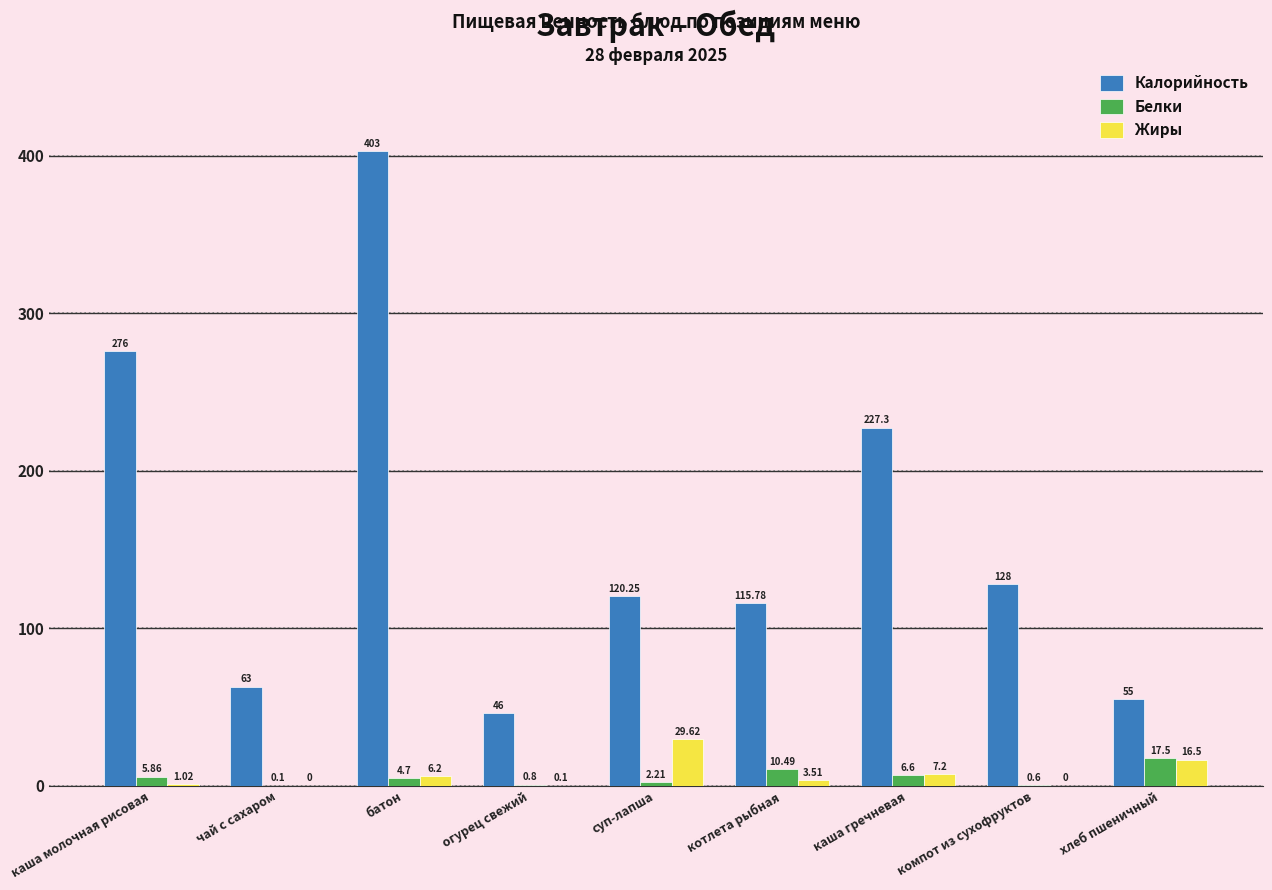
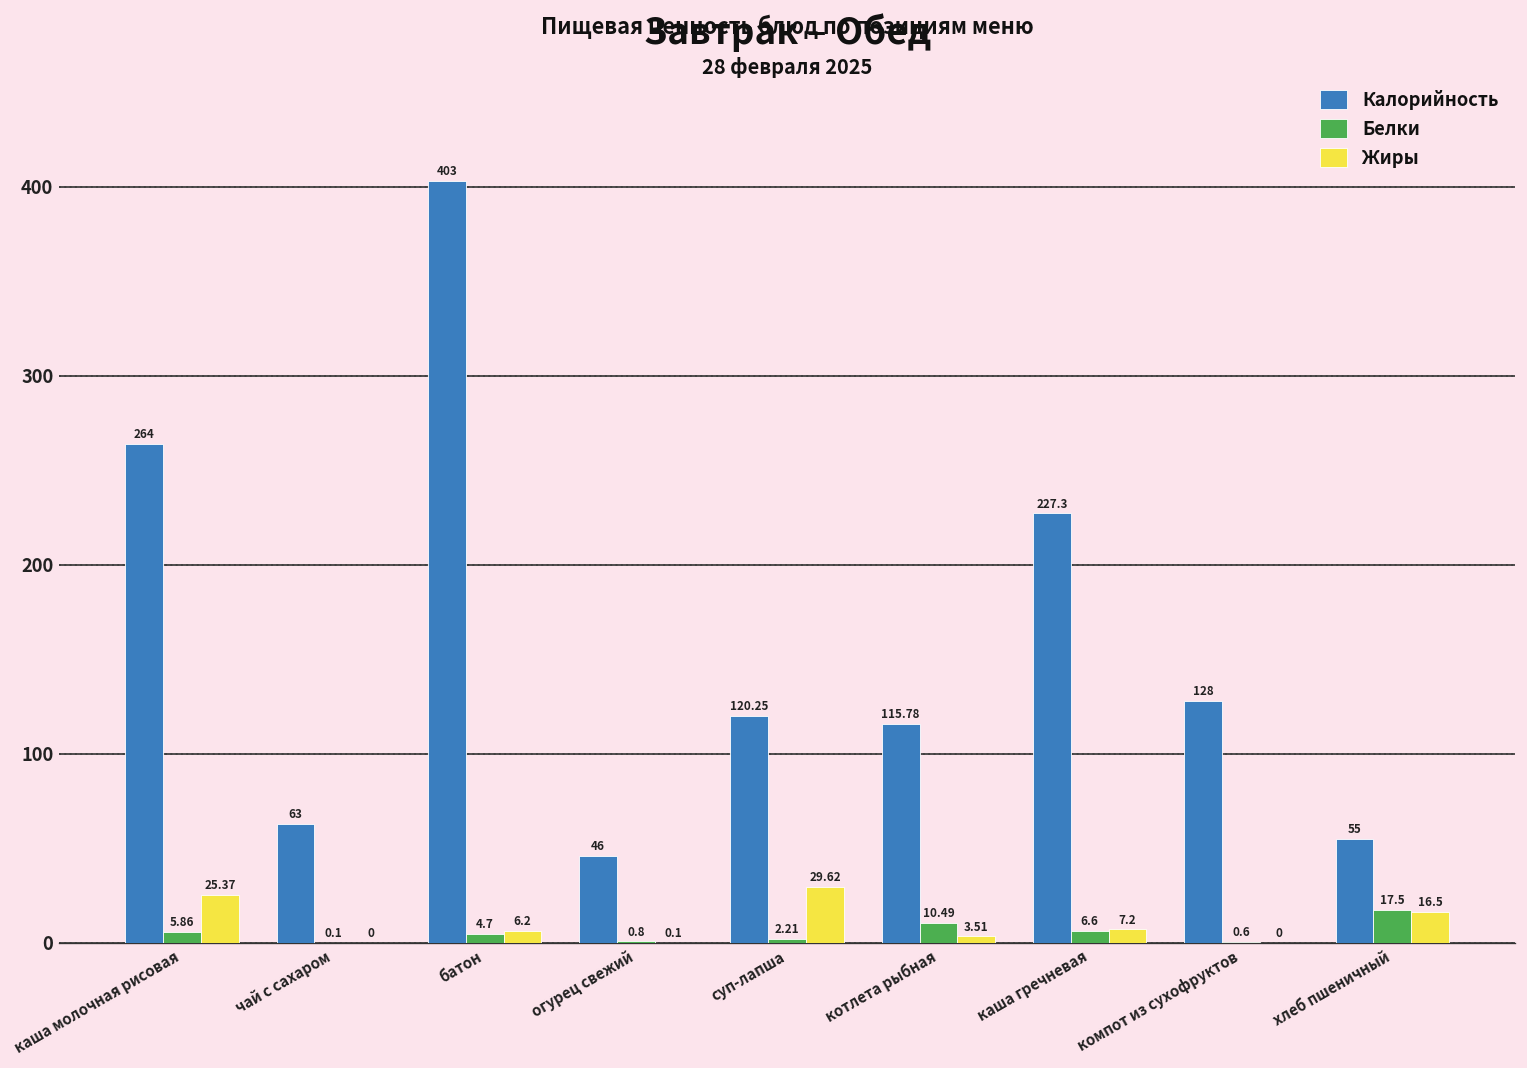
Калорийность, каша молочная рисовая: 276 -> 264
Жиры, каша молочная рисовая: 1.02 -> 25.37
